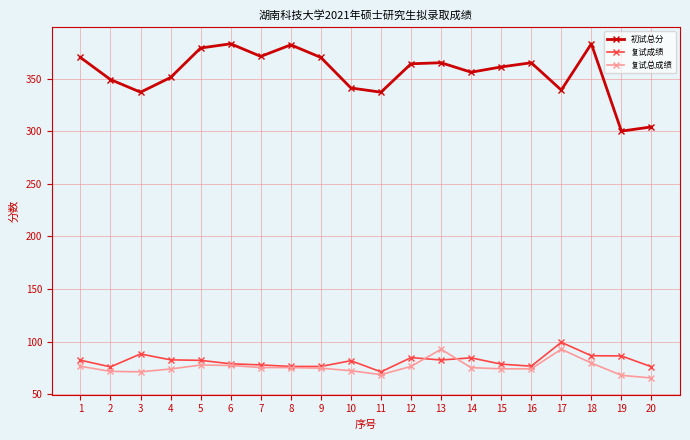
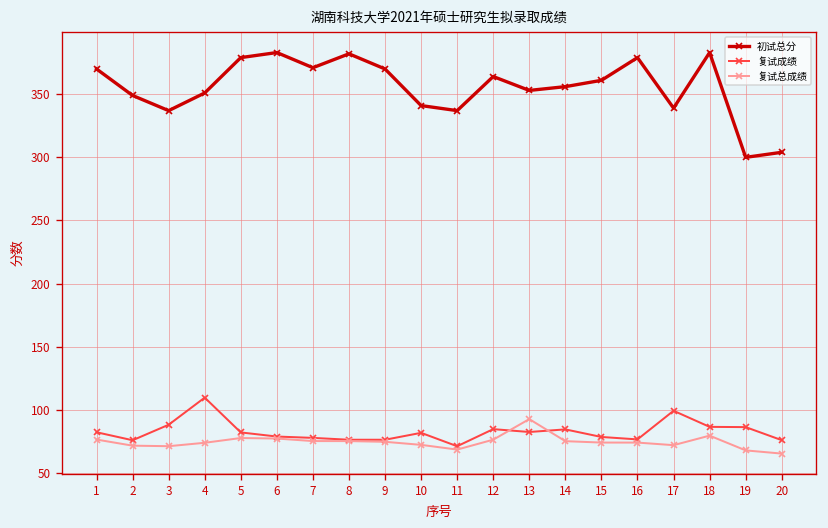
复试成绩, 4: 83 -> 110
初试总分, 13: 365 -> 353
初试总分, 16: 365 -> 379
复试总成绩, 17: 93 -> 72
